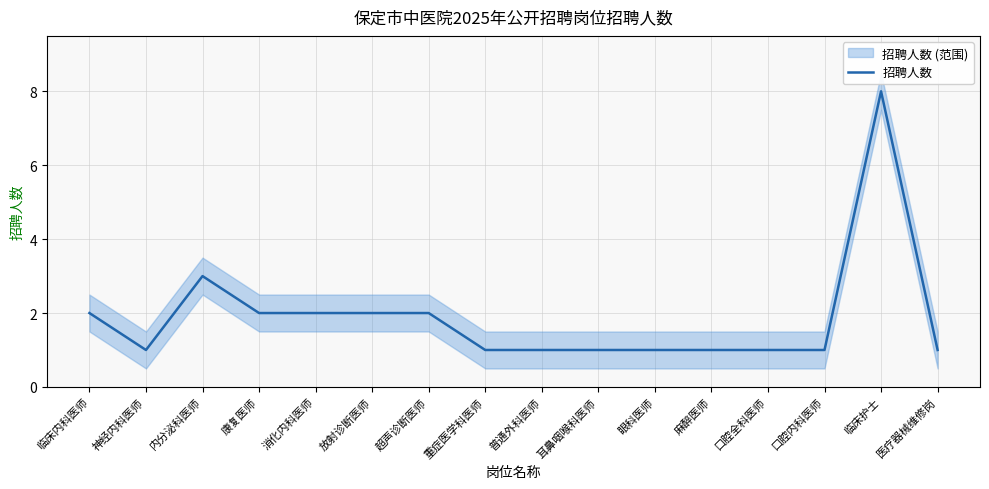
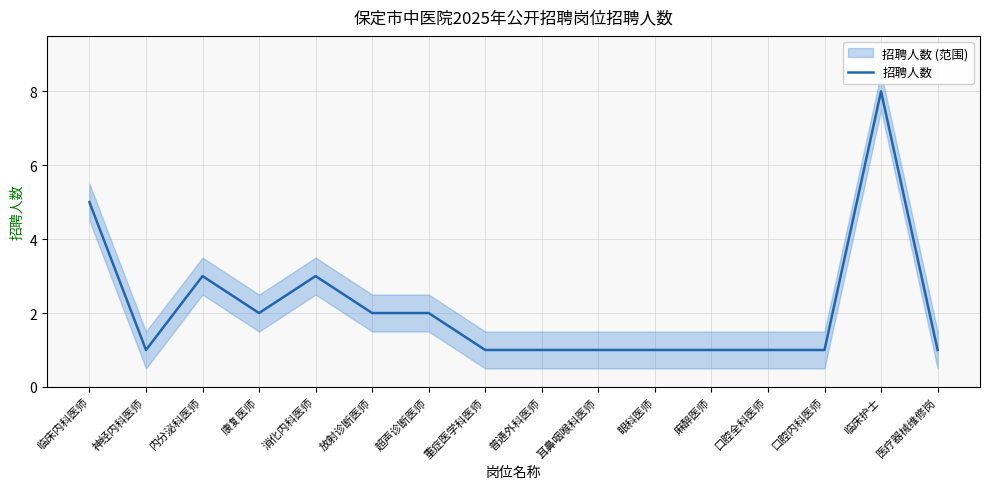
招聘人数, 临床内科医师: 2 -> 5
招聘人数, 消化内科医师: 2 -> 3
